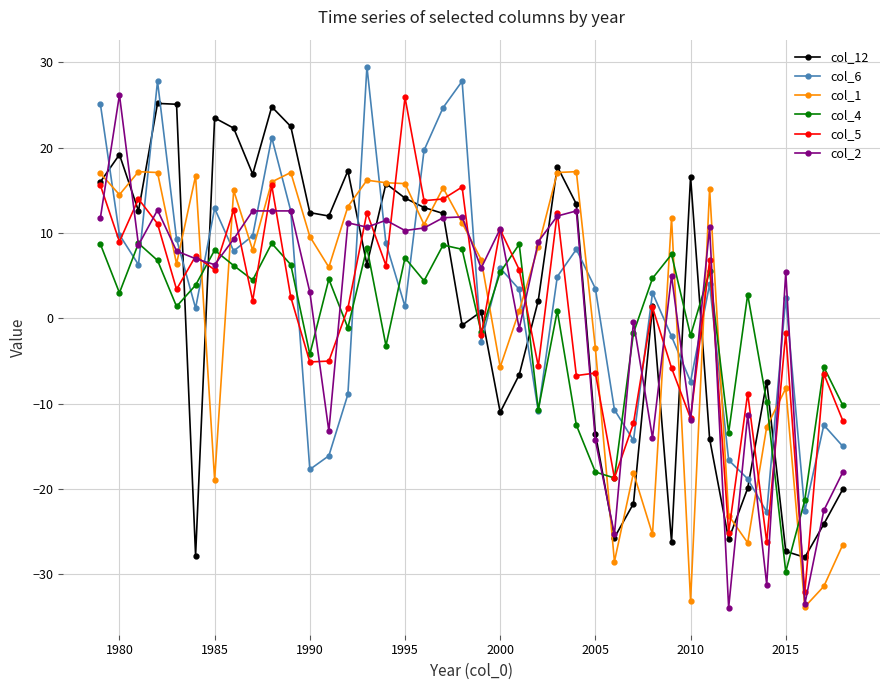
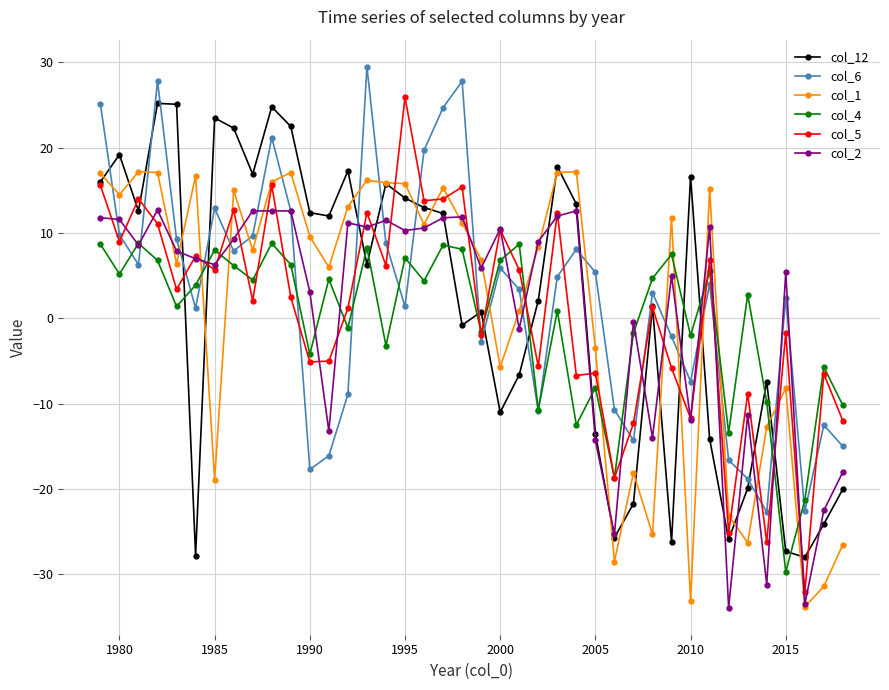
col_4, 1980: 3 -> 5
col_2, 1980: 26 -> 12
col_4, 2000: 5 -> 7
col_6, 2005: 4 -> 5
col_4, 2005: -18 -> -8
